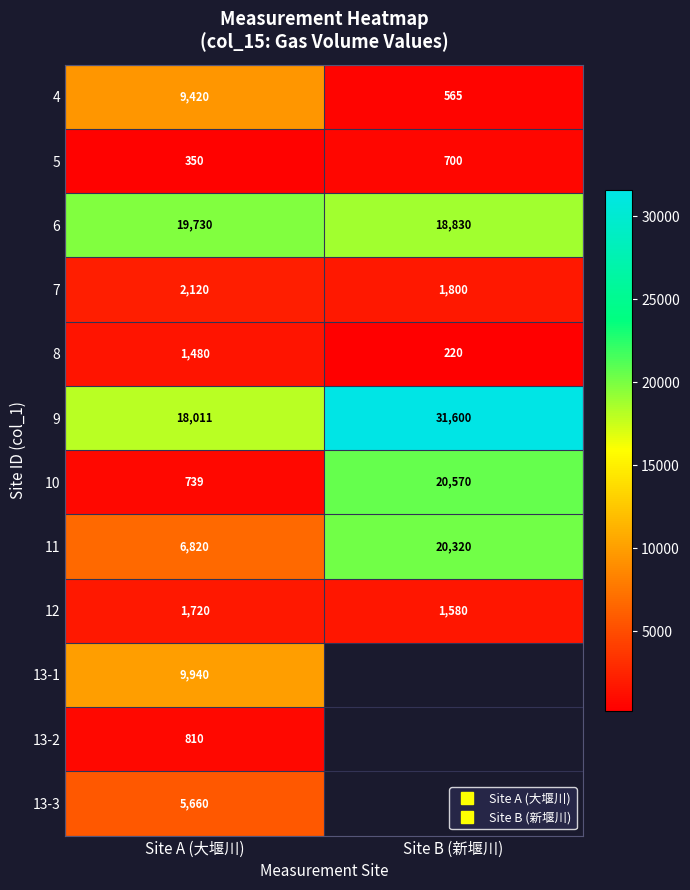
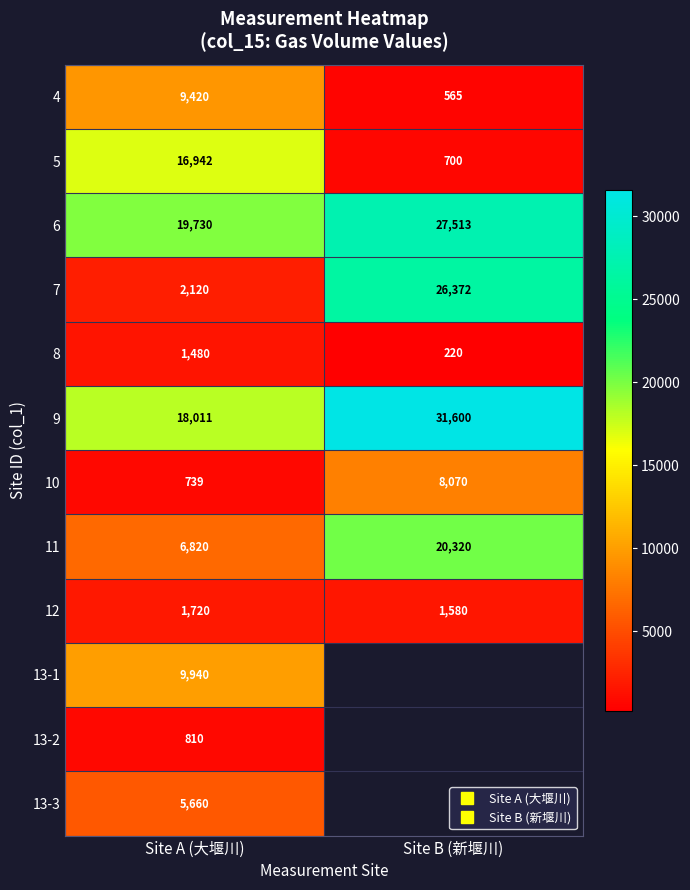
5, Site A (大堰川): 350 -> 16,942
6, Site B (新堰川): 18,830 -> 27,513
7, Site B (新堰川): 1,800 -> 26,372
10, Site B (新堰川): 20,570 -> 8,070
